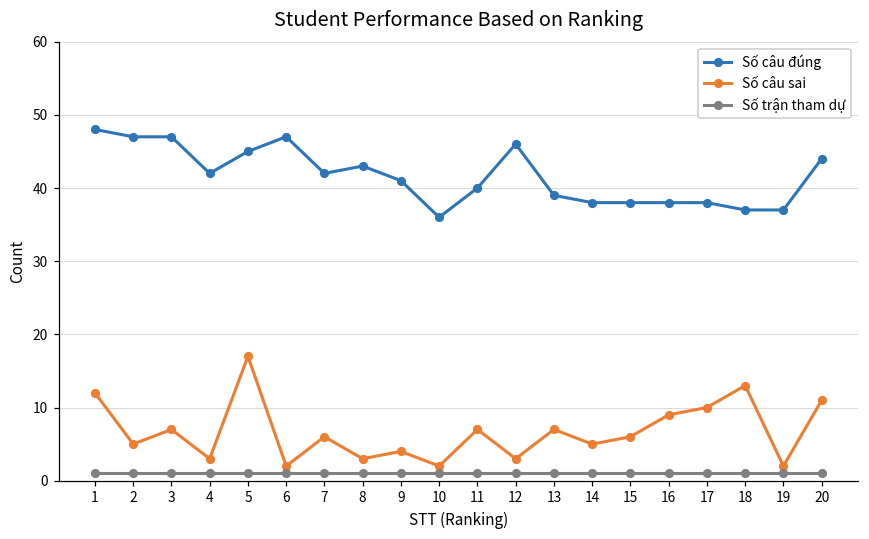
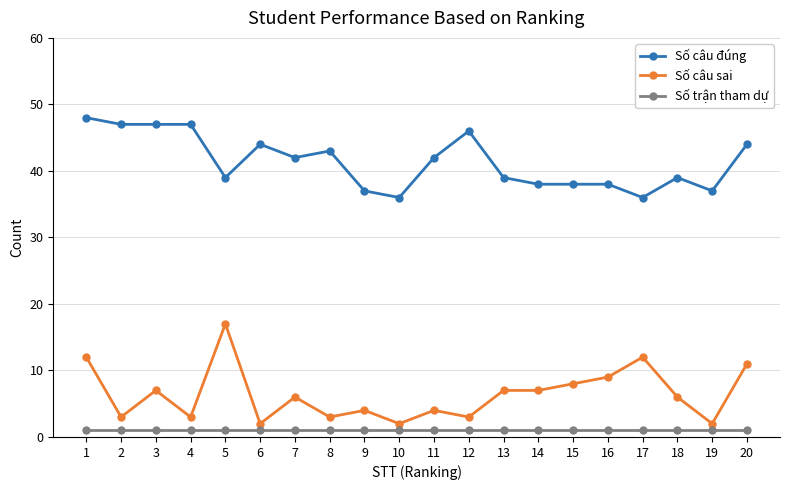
Số câu sai, 2: 5 -> 3
Số câu đúng, 4: 42 -> 47
Số câu đúng, 5: 45 -> 39
Số câu đúng, 6: 47 -> 44
Số câu đúng, 9: 41 -> 37
Số câu đúng, 11: 40 -> 42
Số câu sai, 11: 7 -> 4
Số câu sai, 14: 5 -> 7
Số câu sai, 15: 6 -> 8
Số câu đúng, 17: 38 -> 36
Số câu sai, 17: 10 -> 12
Số câu đúng, 18: 37 -> 39
Số câu sai, 18: 13 -> 6
